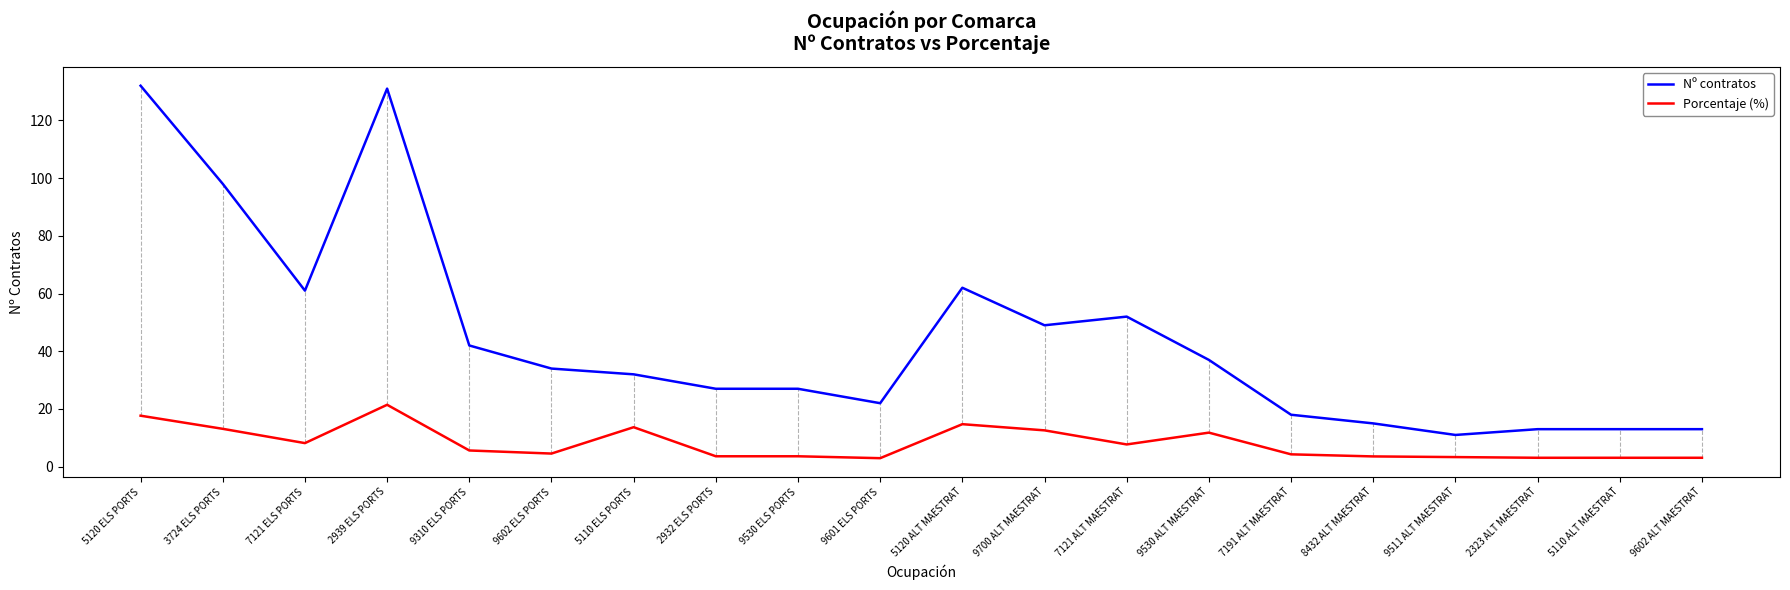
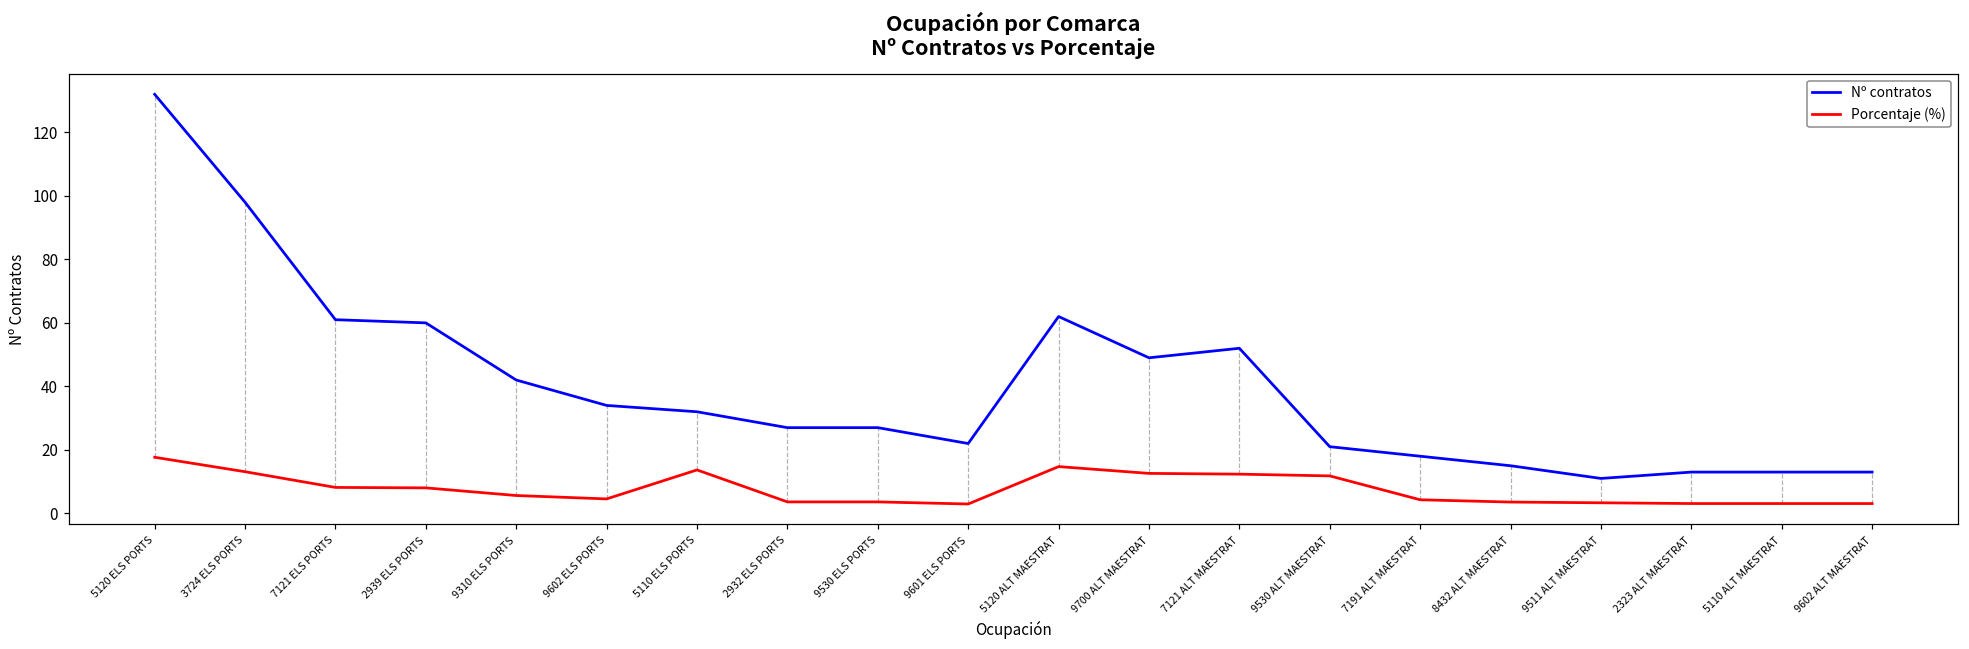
Nº contratos, 2939 ELS PORTS: 131 -> 60
Porcentaje (%), 2939 ELS PORTS: 21 -> 8
Porcentaje (%), 7121 ALT MAESTRAT: 8 -> 12
Nº contratos, 9530 ALT MAESTRAT: 37 -> 21
